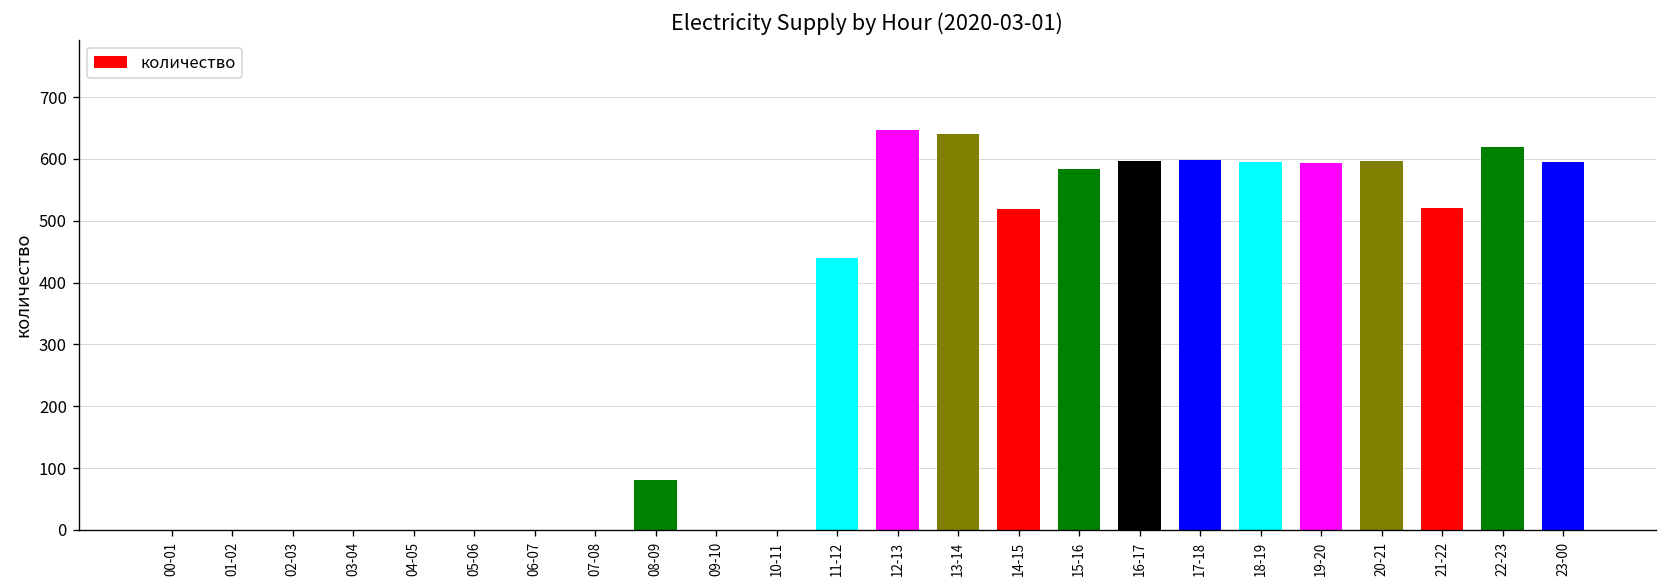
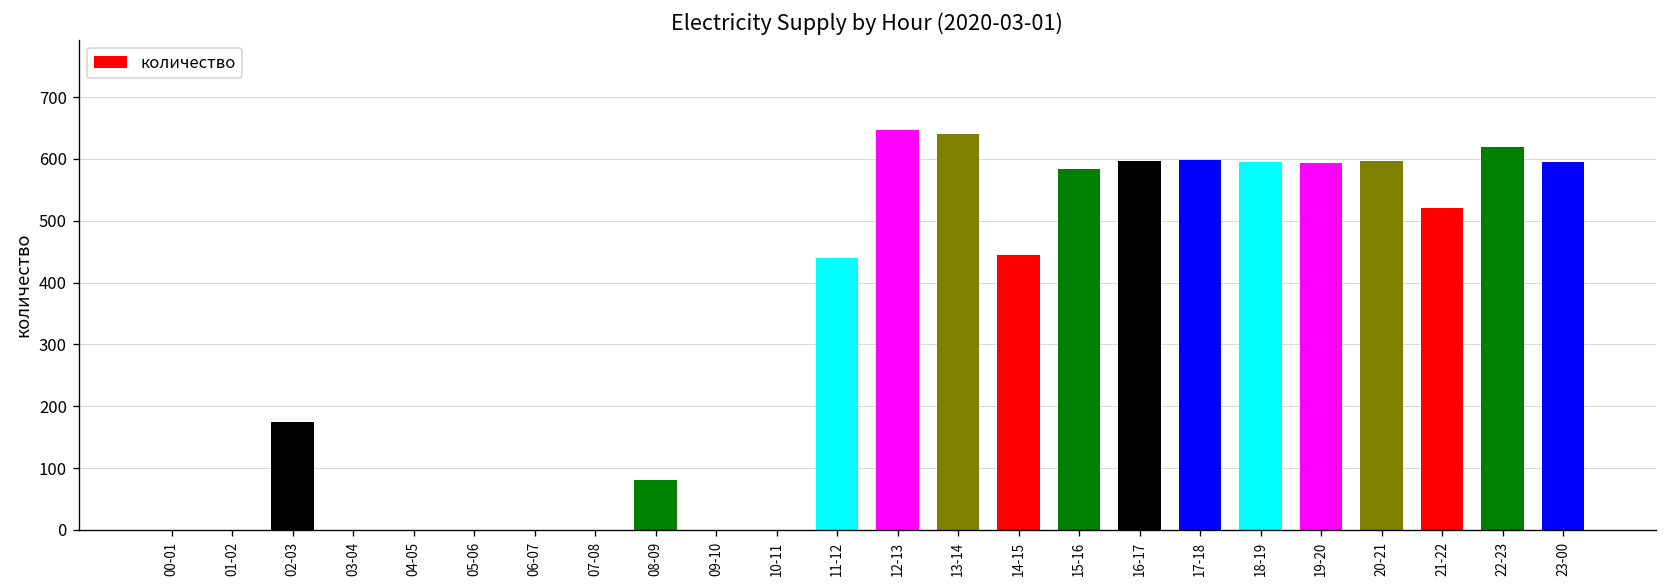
02-03: 0 -> 170
14-15: 520 -> 450
